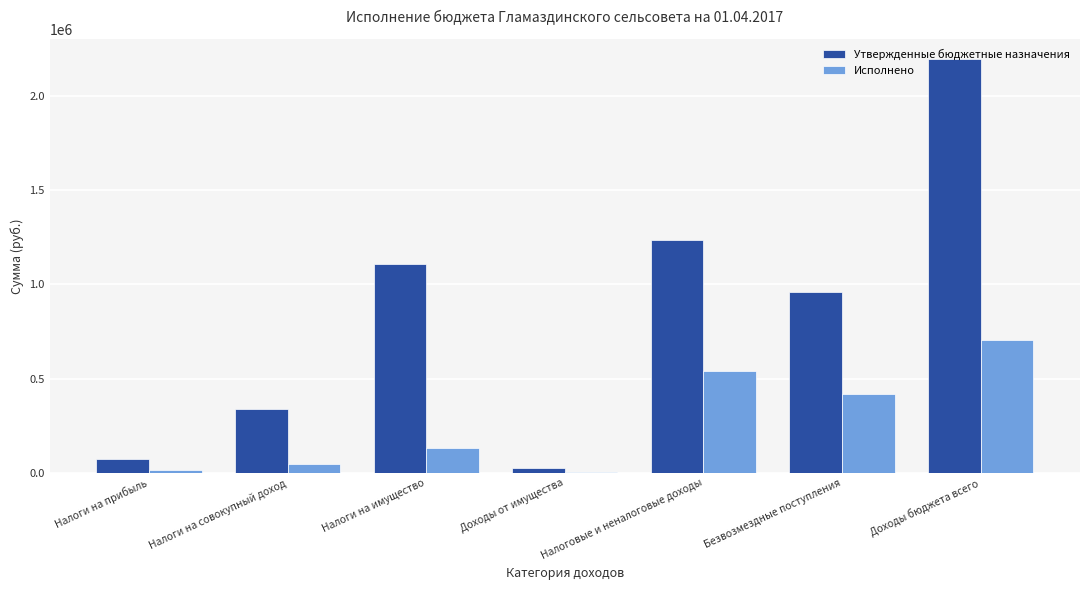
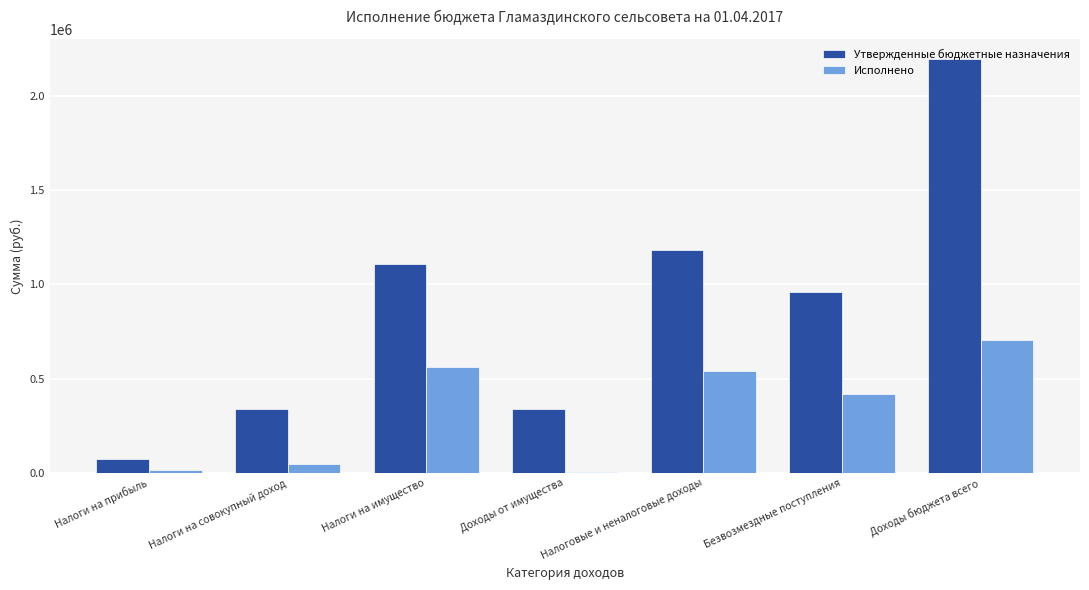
Исполнено, Налоги на имущество: 130000 -> 560000
Утвержденные бюджетные назначения, Доходы от имущества: 20000 -> 340000
Утвержденные бюджетные назначения, Налоговые и неналоговые доходы: 1230000 -> 1180000
